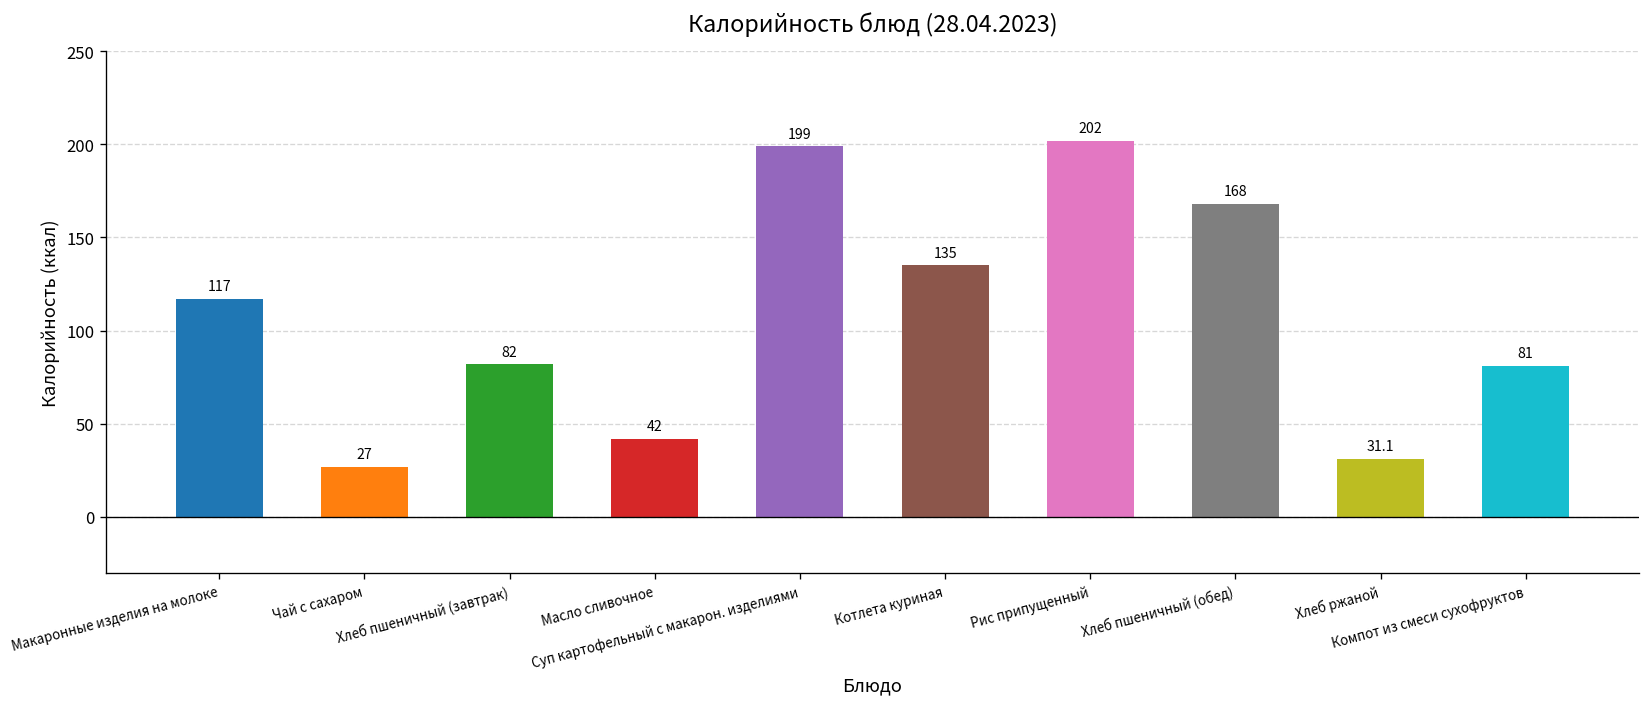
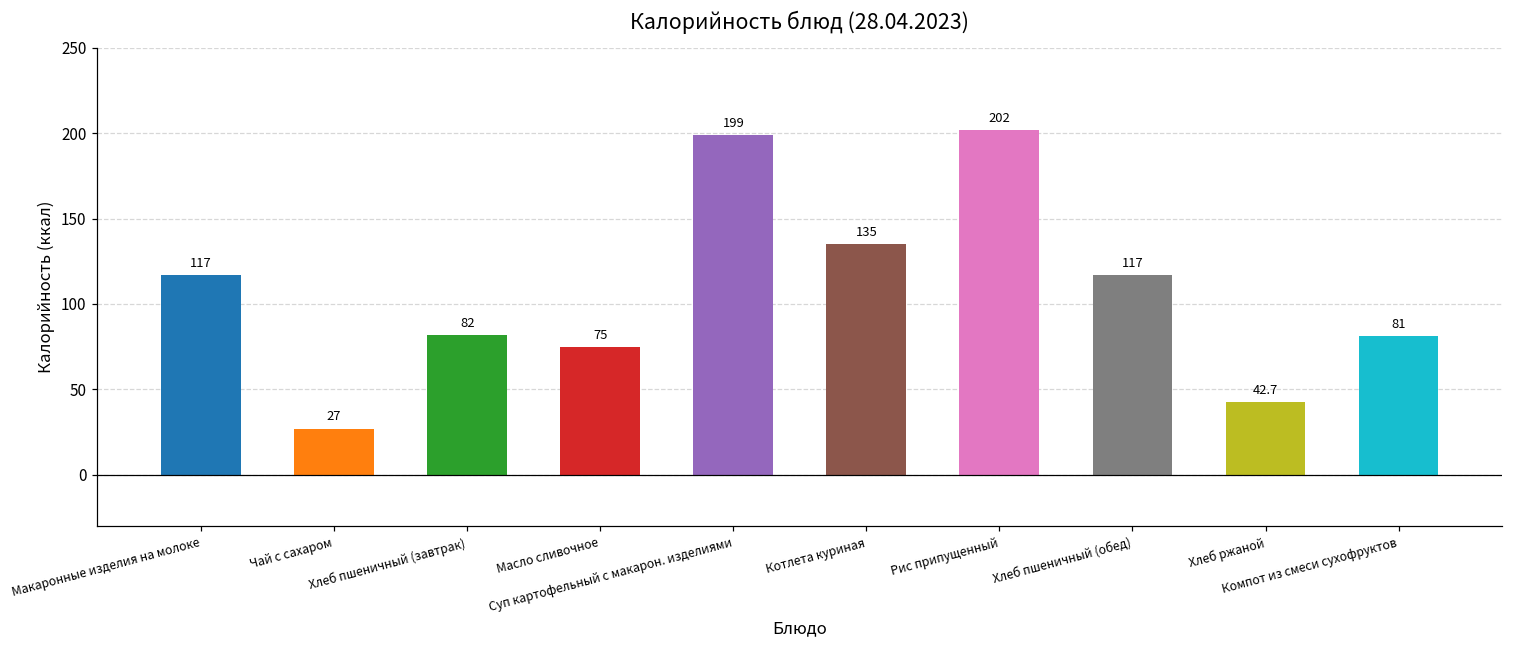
Масло сливочное: 42 -> 75
Хлеб пшеничный (обед): 168 -> 117
Хлеб ржаной: 31.1 -> 42.7
